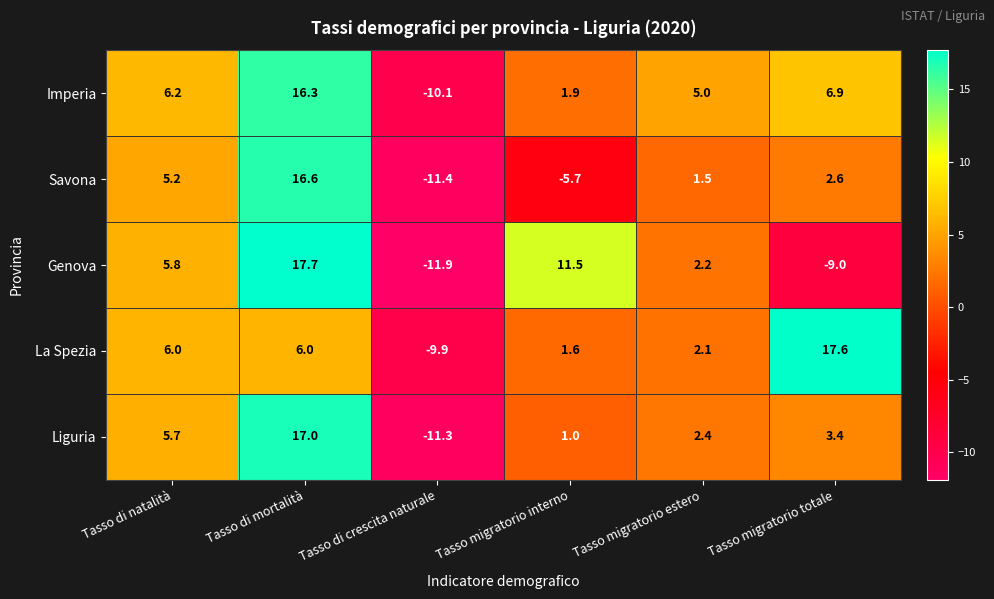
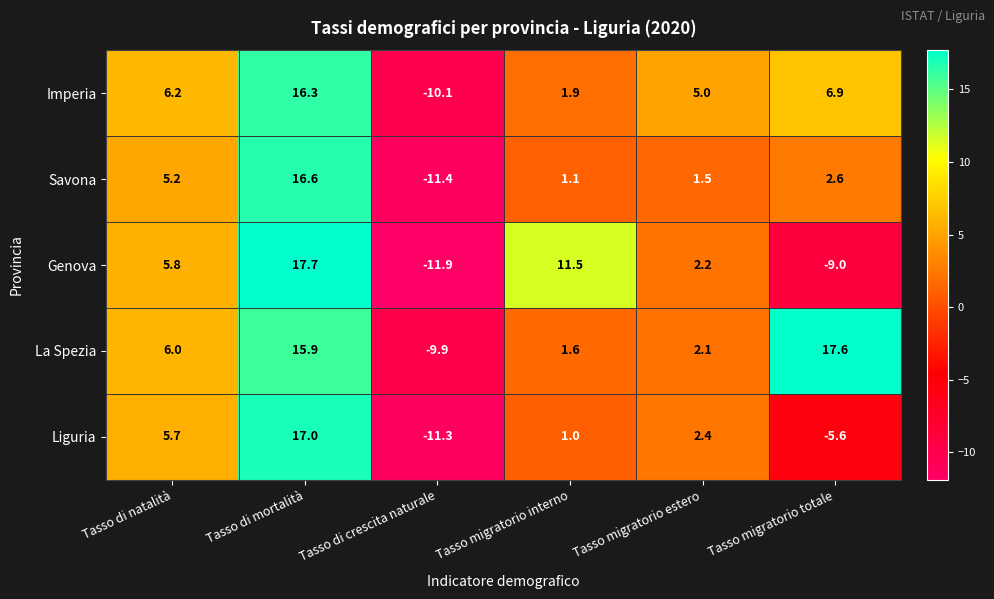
Savona, Tasso migratorio interno: -5.7 -> 1.1
La Spezia, Tasso di mortalità: 6.0 -> 15.9
Liguria, Tasso migratorio totale: 3.4 -> -5.6
